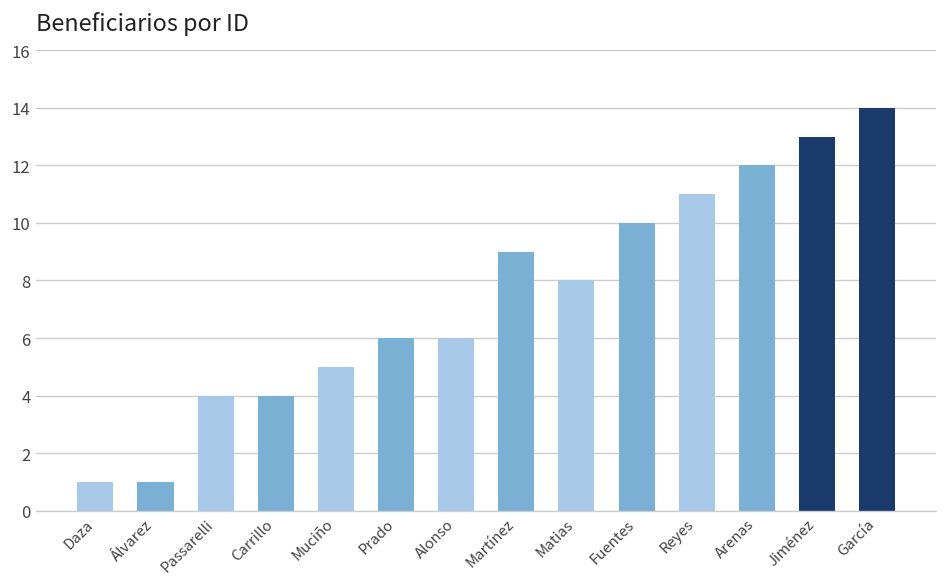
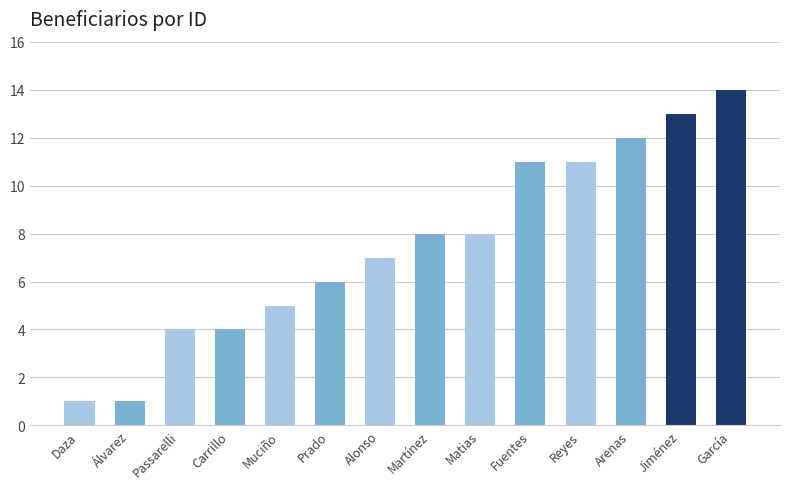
Alonso: 6 -> 7
Martínez: 9 -> 8
Fuentes: 10 -> 11
